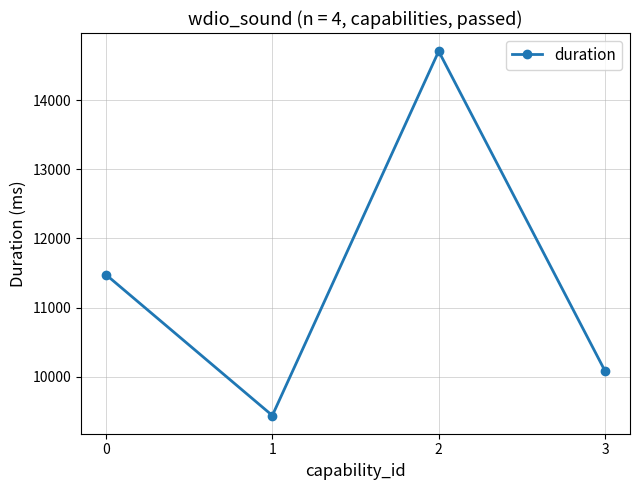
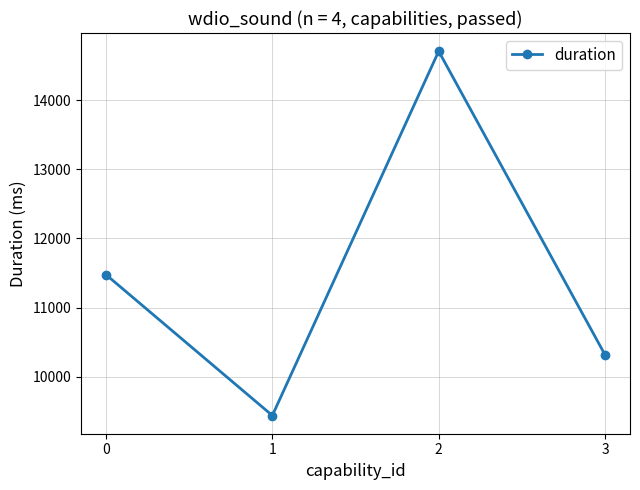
3: 10100 -> 10300
